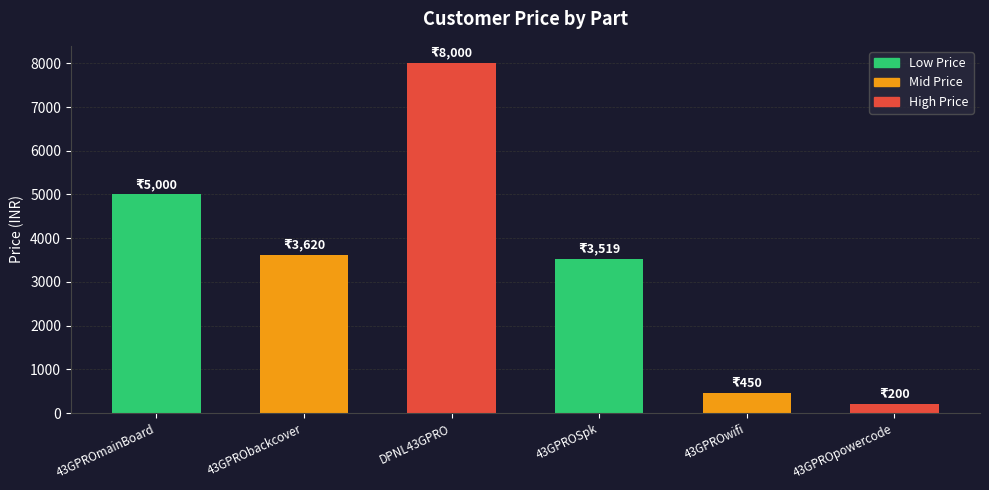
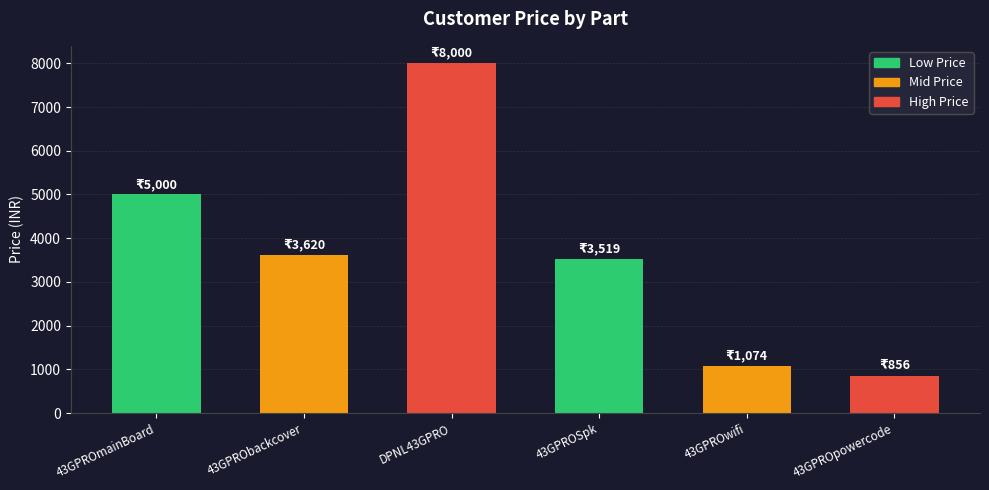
43GPROwifi: 450 -> 1,074
43GPROpowercode: 200 -> 856
